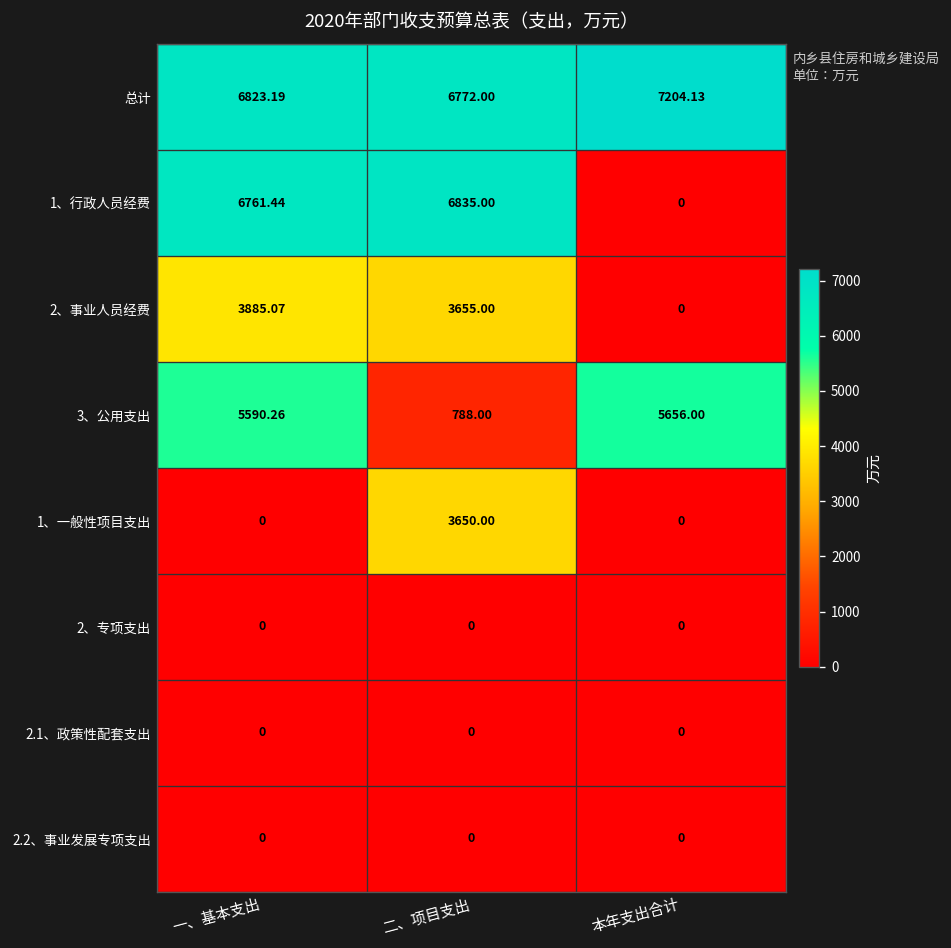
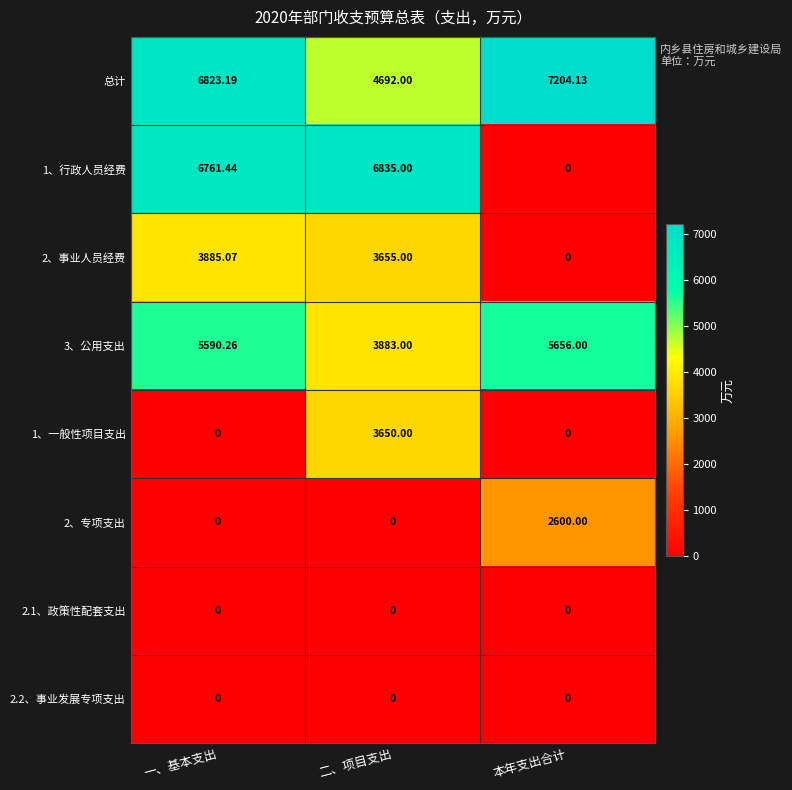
总计, 二、项目支出: 6772.00 -> 4692.00
3、公用支出, 二、项目支出: 788.00 -> 3883.00
2、专项支出, 本年支出合计: 0 -> 2600.00
